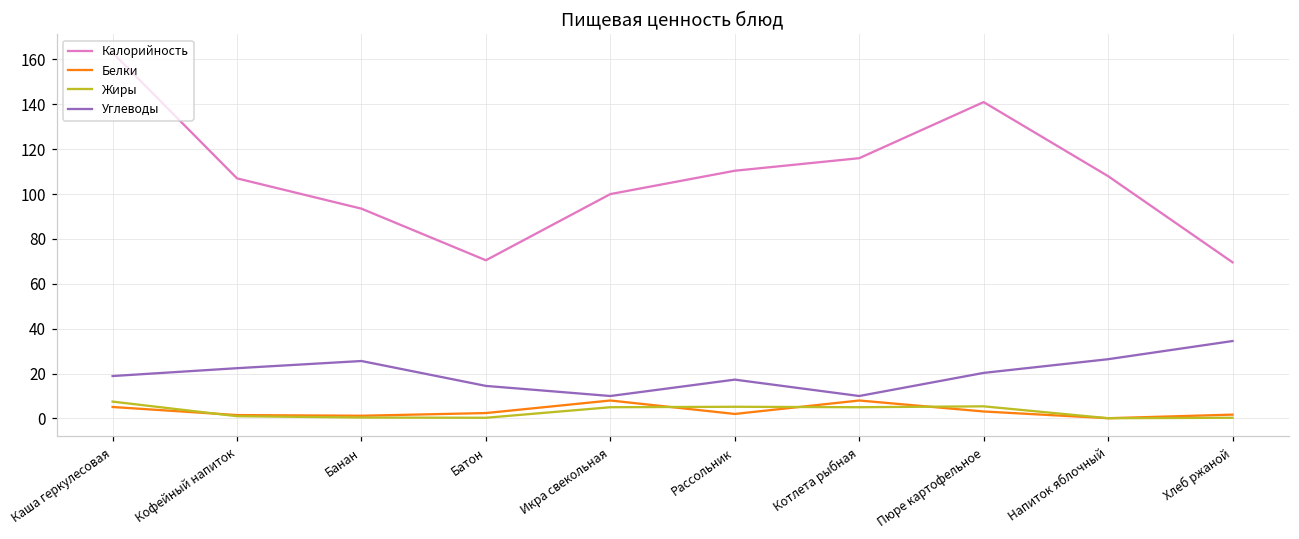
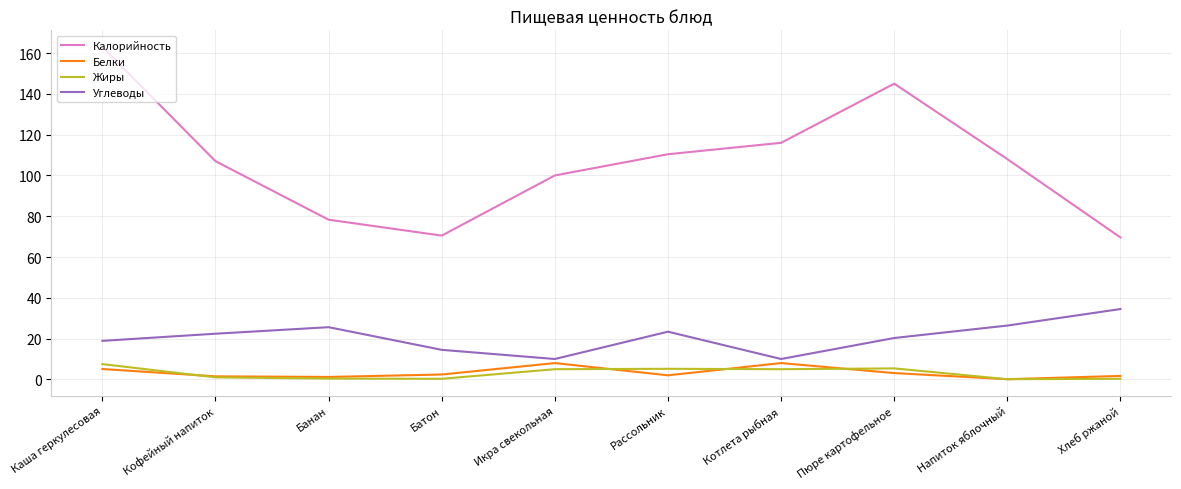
Калорийность, Банан: 94 -> 78
Углеводы, Рассольник: 17 -> 23
Калорийность, Пюре картофельное: 141 -> 145
